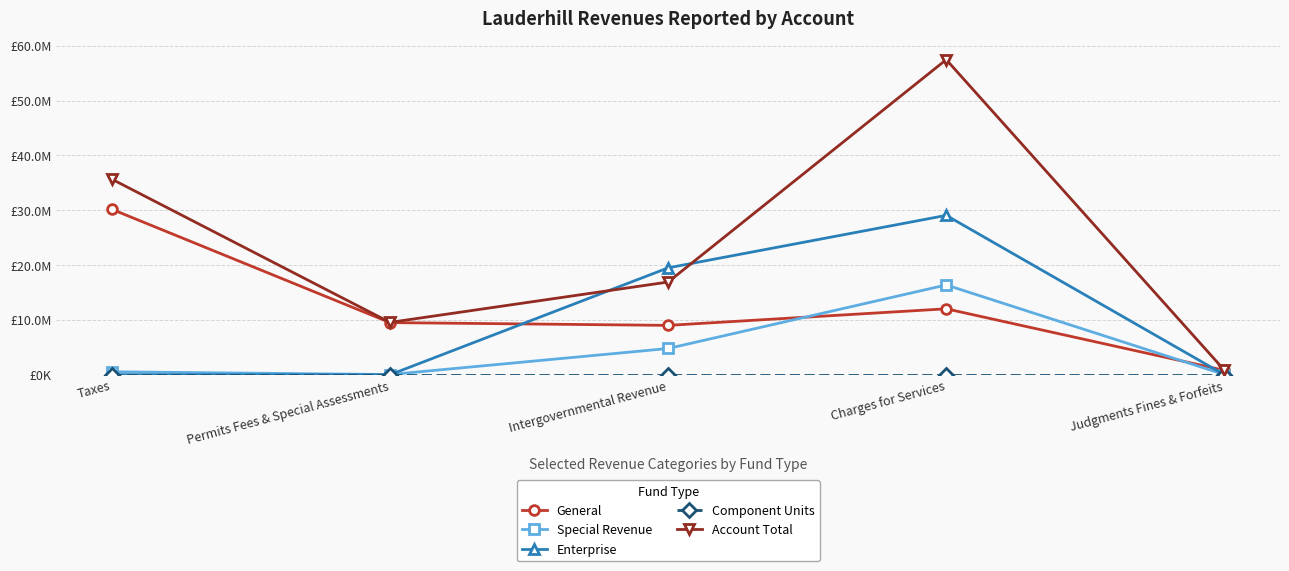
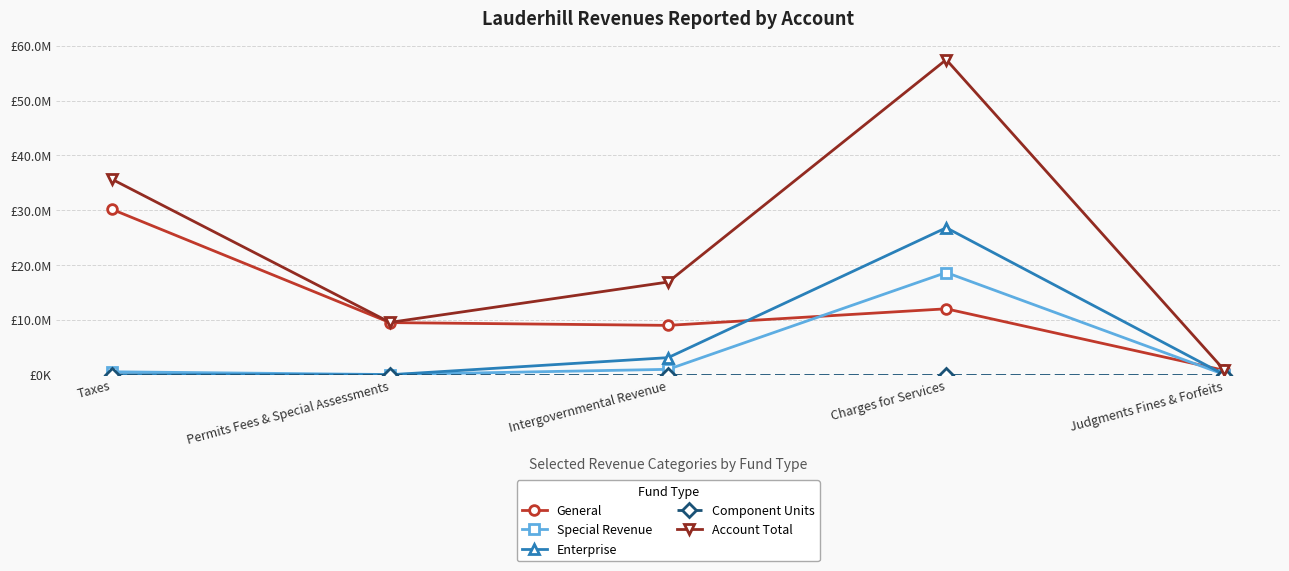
Special Revenue, Intergovernmental Revenue: £5000000 -> £1000000
Enterprise, Intergovernmental Revenue: £19000000 -> £3000000
Special Revenue, Charges for Services: £16000000 -> £19000000
Enterprise, Charges for Services: £29000000 -> £27000000
